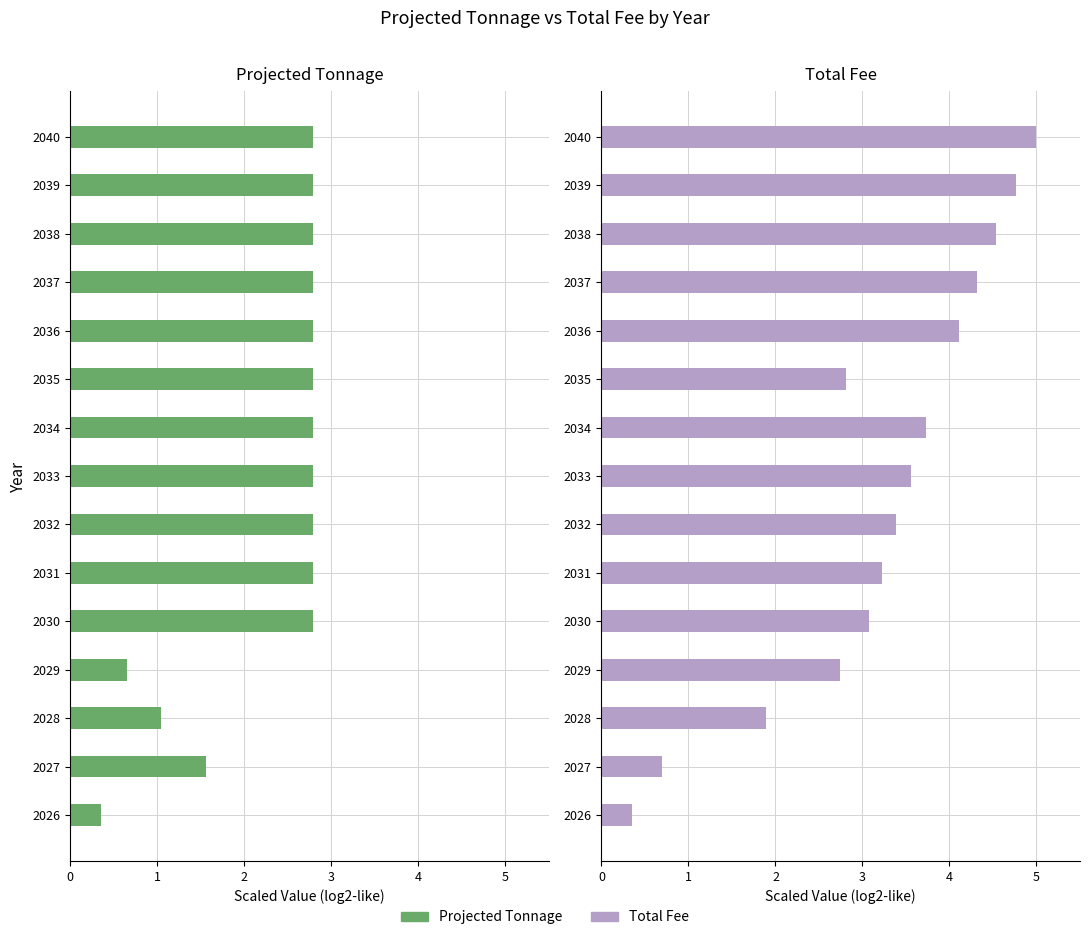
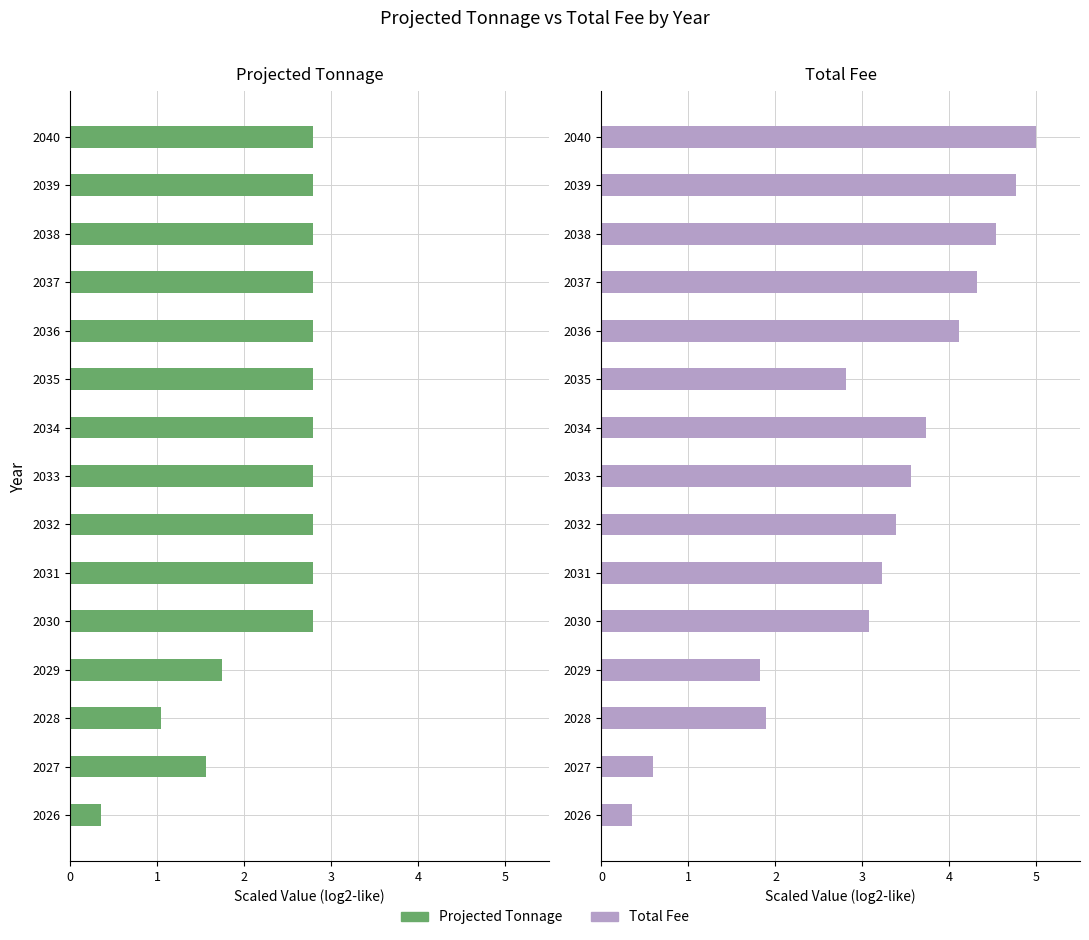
Projected Tonnage, 2029: 0.6 -> 1.7
Total Fee, 2029: 2.7 -> 1.8
Total Fee, 2027: 0.7 -> 0.6
